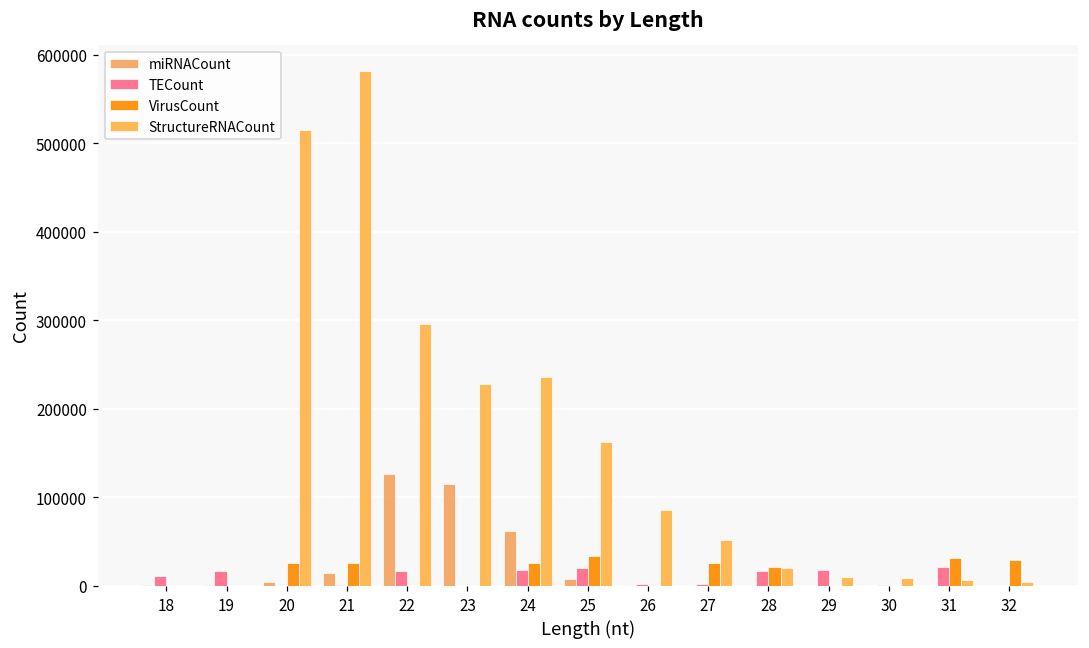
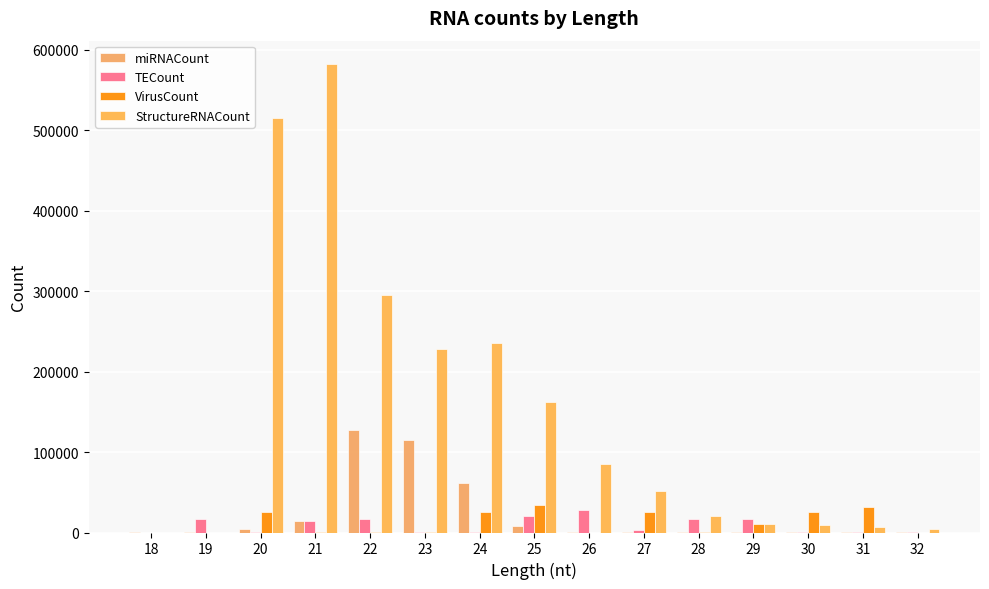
TECount, 18: 10000 -> 0
TECount, 21: 0 -> 10000
VirusCount, 21: 30000 -> 0
TECount, 24: 20000 -> 0
TECount, 26: 0 -> 30000
VirusCount, 28: 20000 -> 0
VirusCount, 29: 0 -> 10000
VirusCount, 30: 0 -> 30000
TECount, 31: 20000 -> 0
VirusCount, 32: 30000 -> 0
